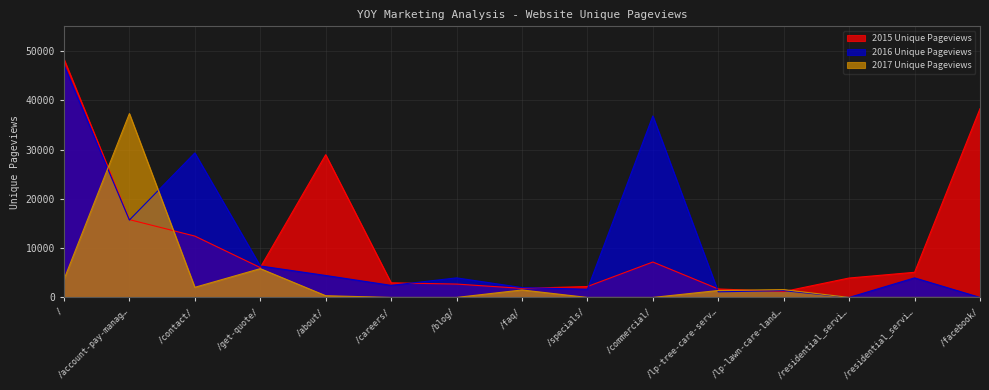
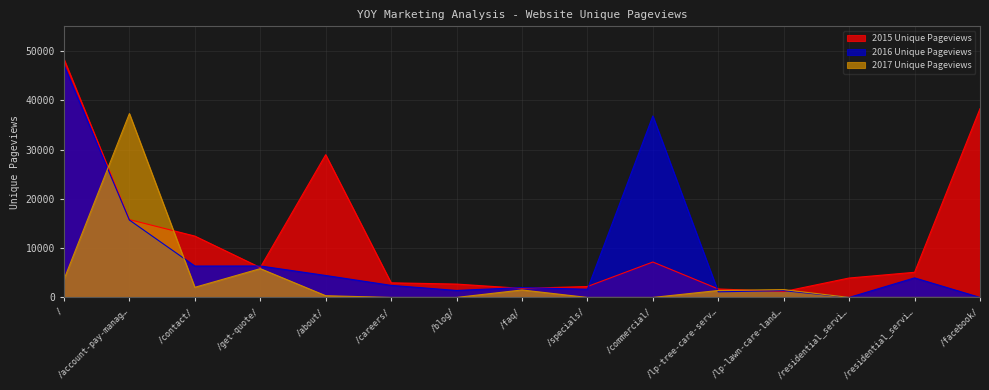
2016 Unique Pageviews, /contact/: 29000 -> 6000
2016 Unique Pageviews, /blog/: 4000 -> 1000
